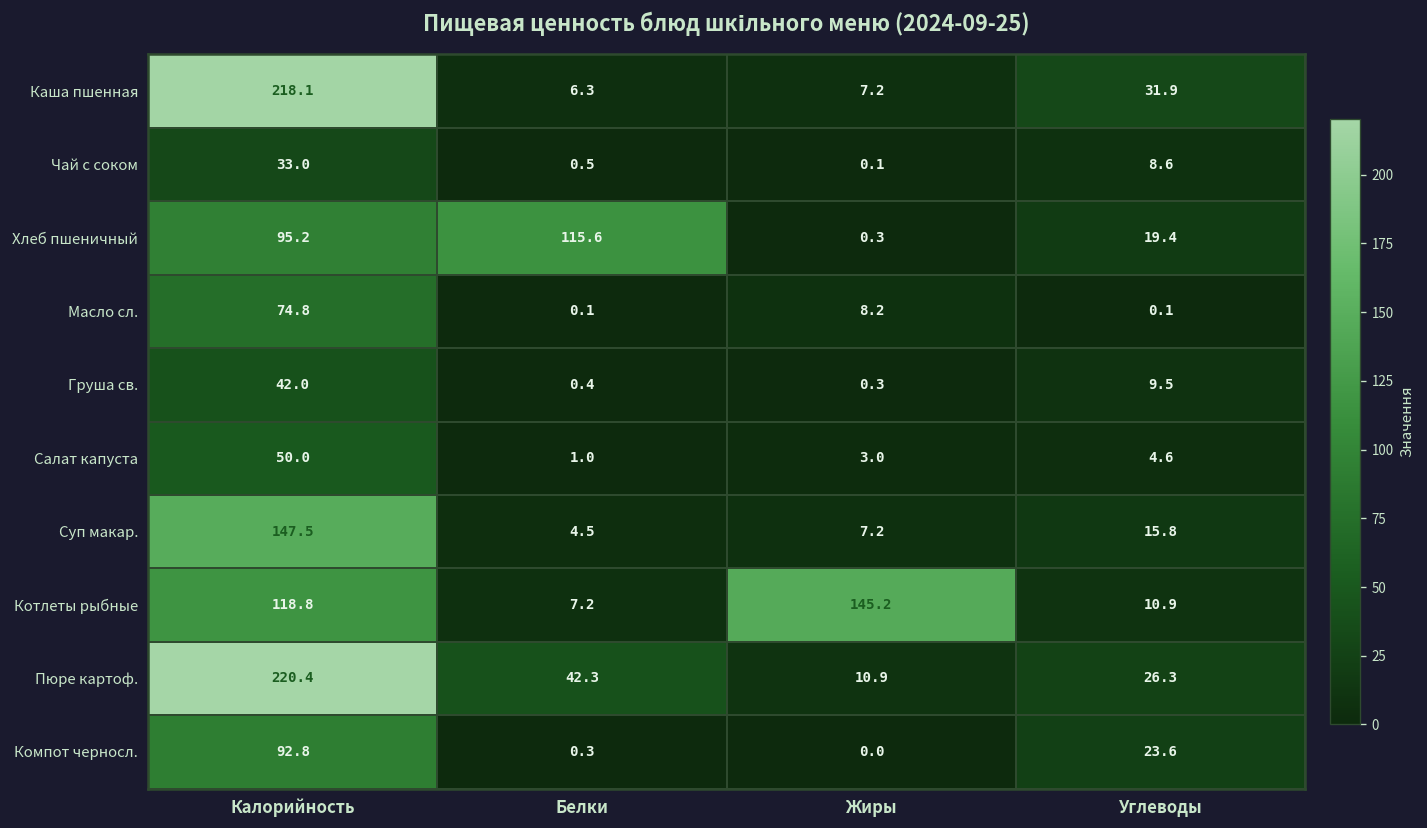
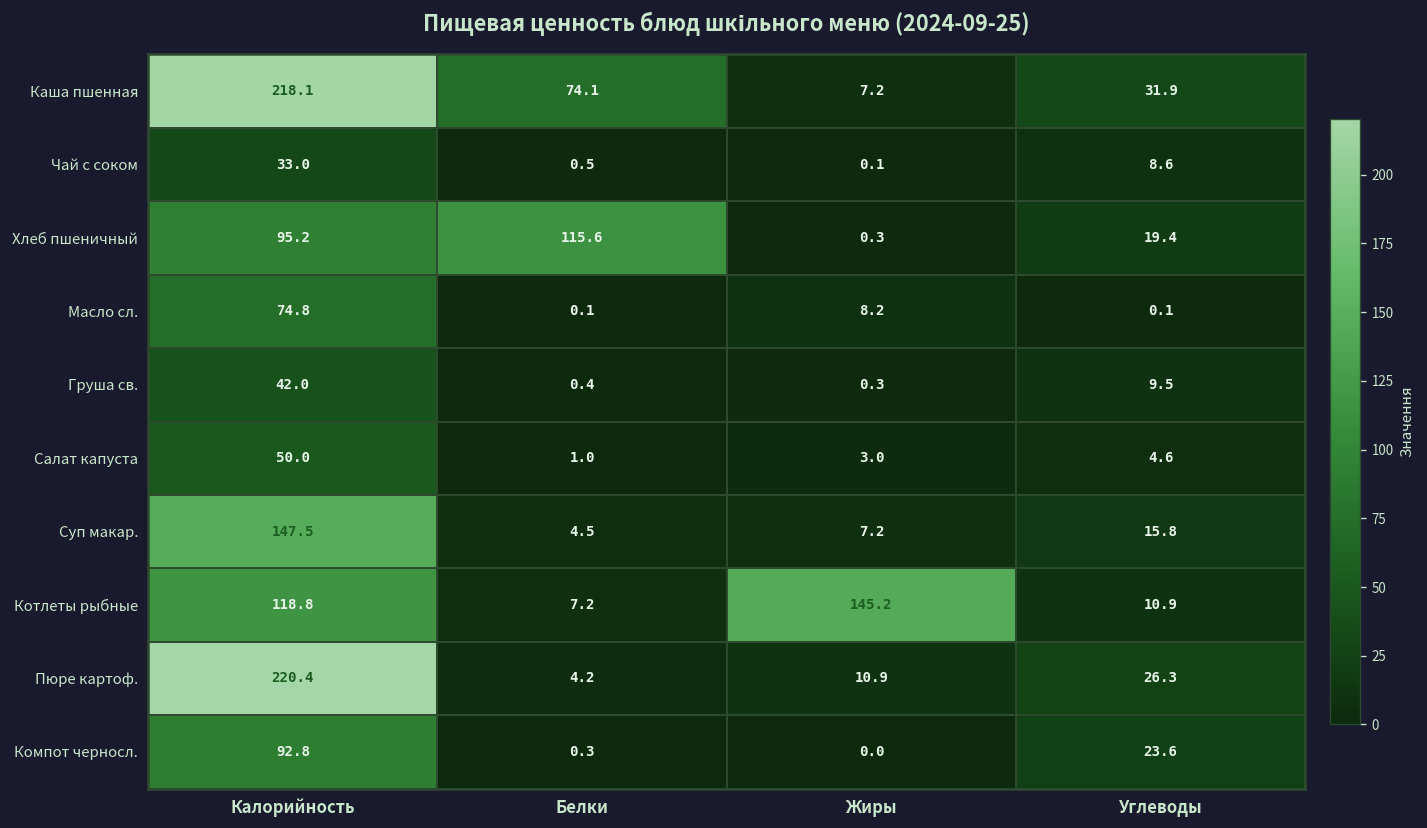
Каша пшенная, Белки: 6.3 -> 74.1
Пюре картоф., Белки: 42.3 -> 4.2
